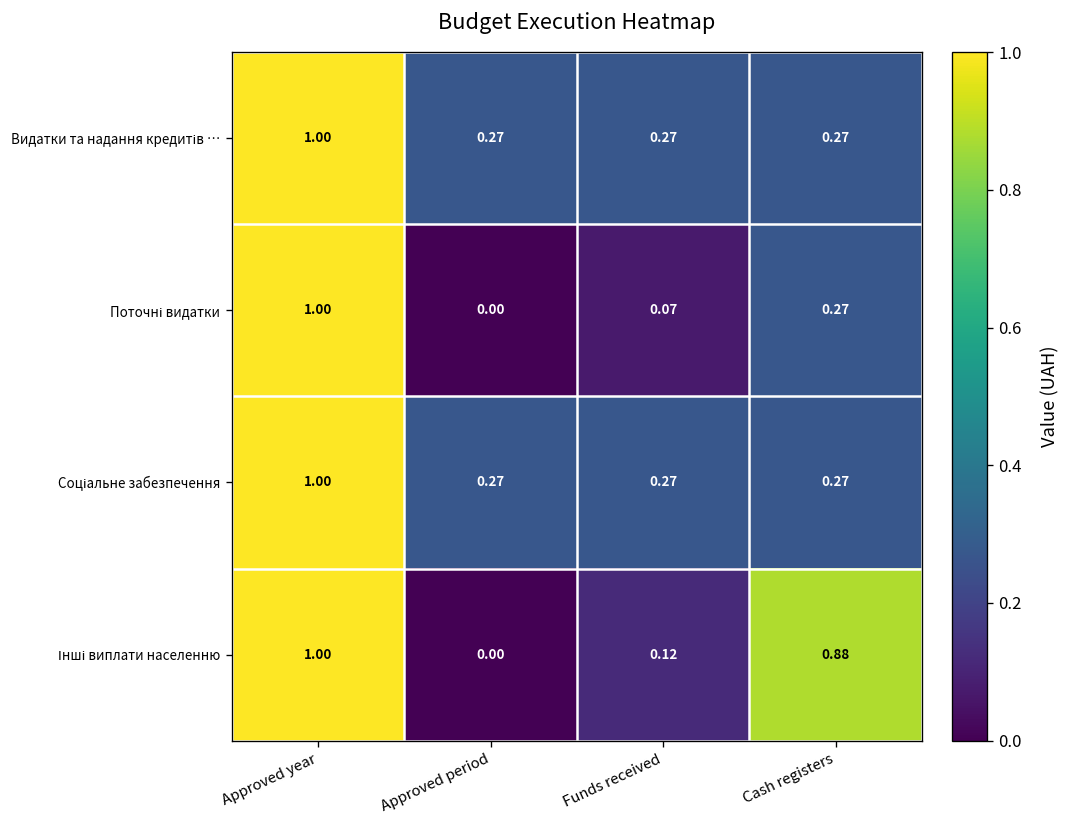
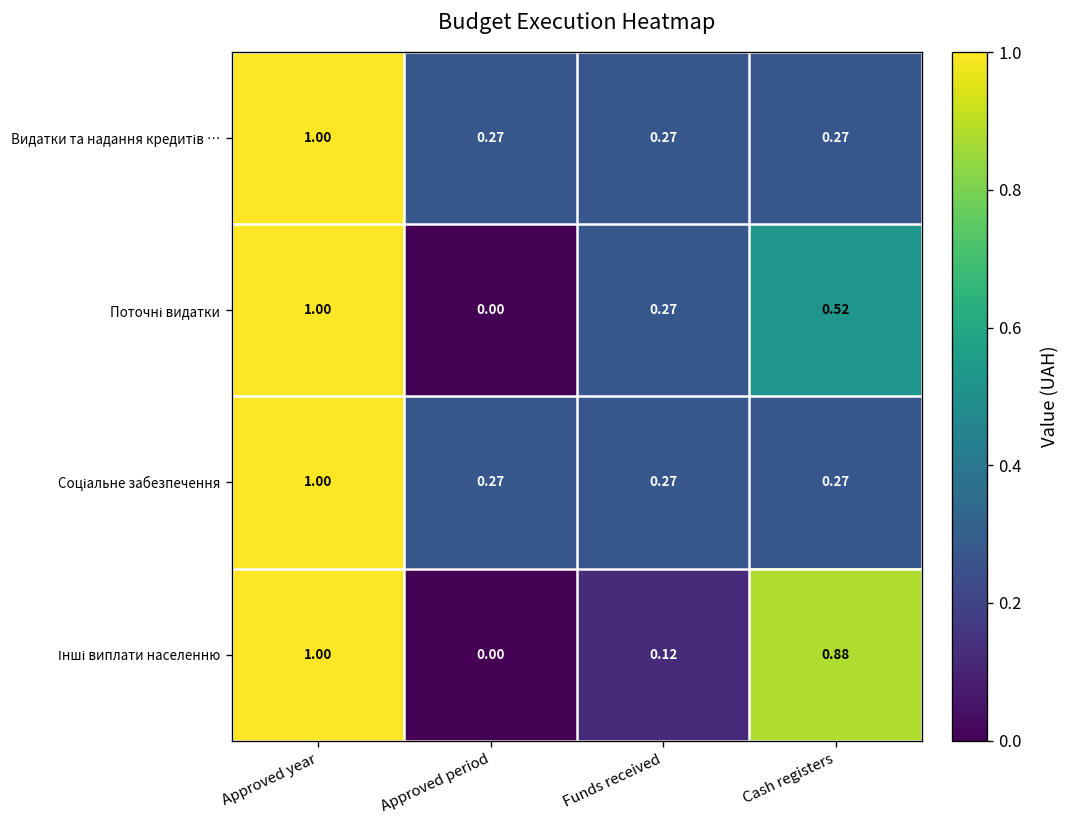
Поточні видатки, Funds received: 0.07 -> 0.27
Поточні видатки, Cash registers: 0.27 -> 0.52
